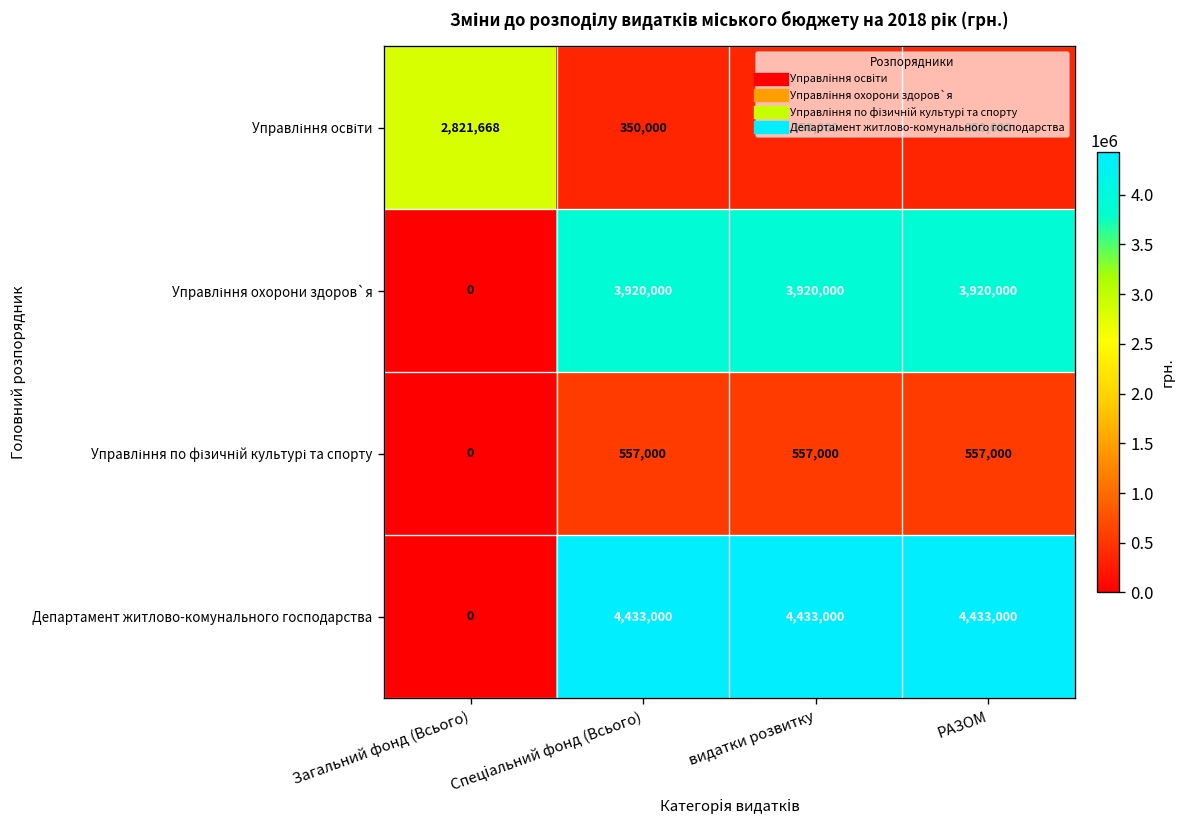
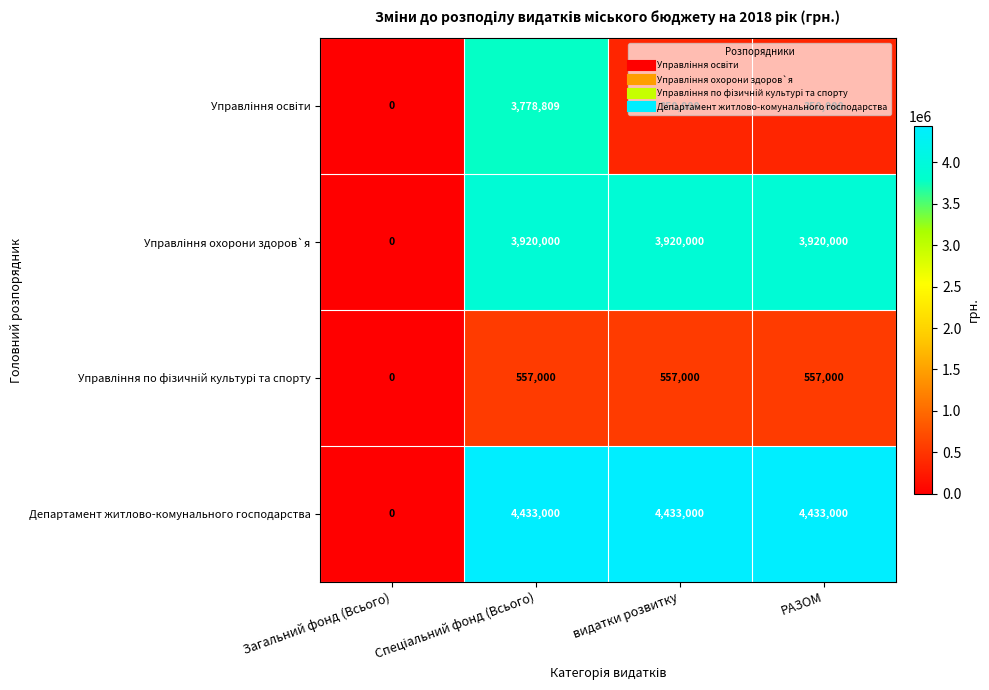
Управління освіти, Загальний фонд (Всього): 2,821,668 -> 0
Управління освіти, Спеціальний фонд (Всього): 350,000 -> 3,778,809
